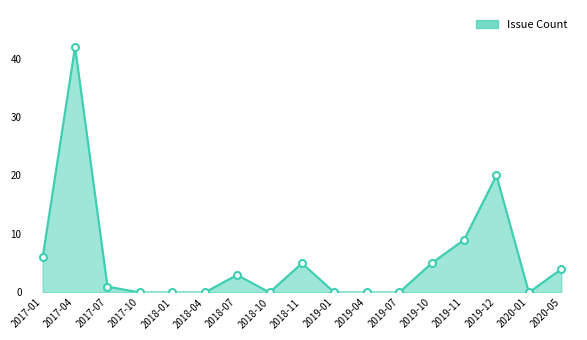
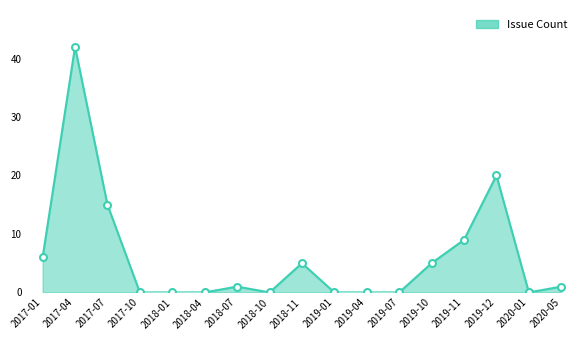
2017-07: 1 -> 15
2018-07: 3 -> 1
2020-05: 4 -> 1
